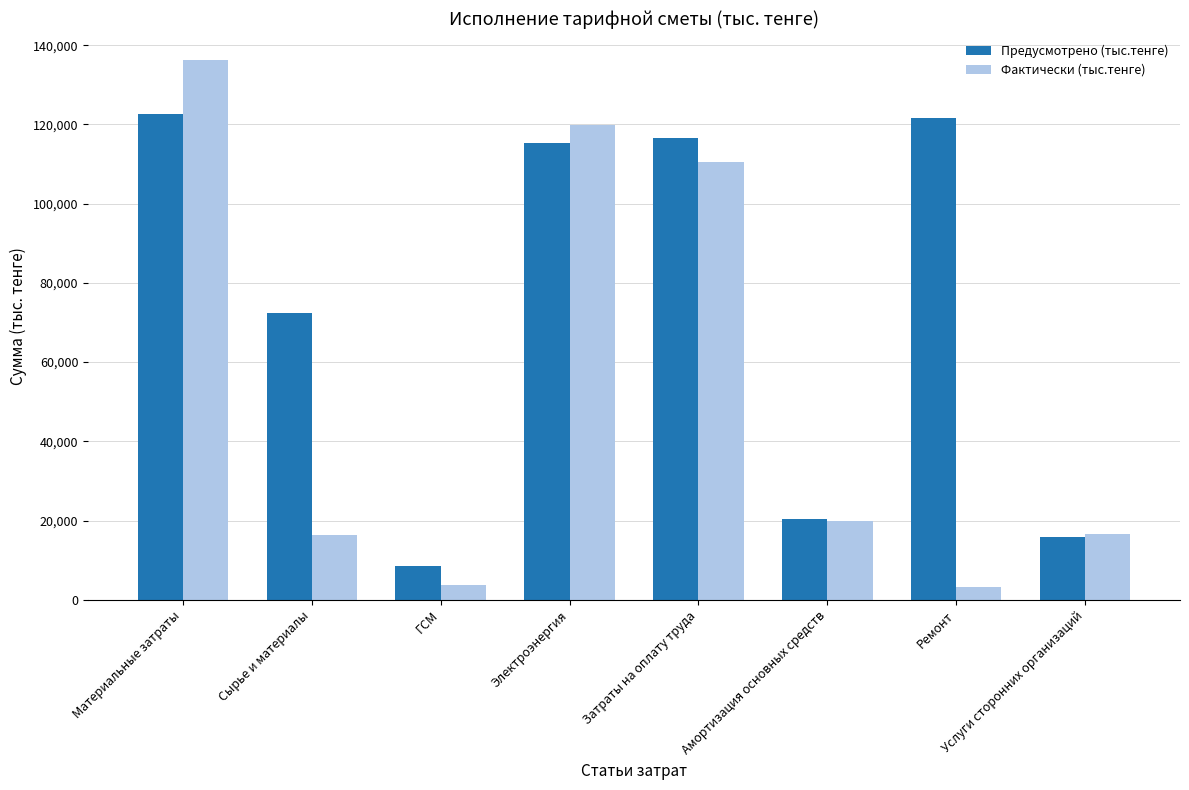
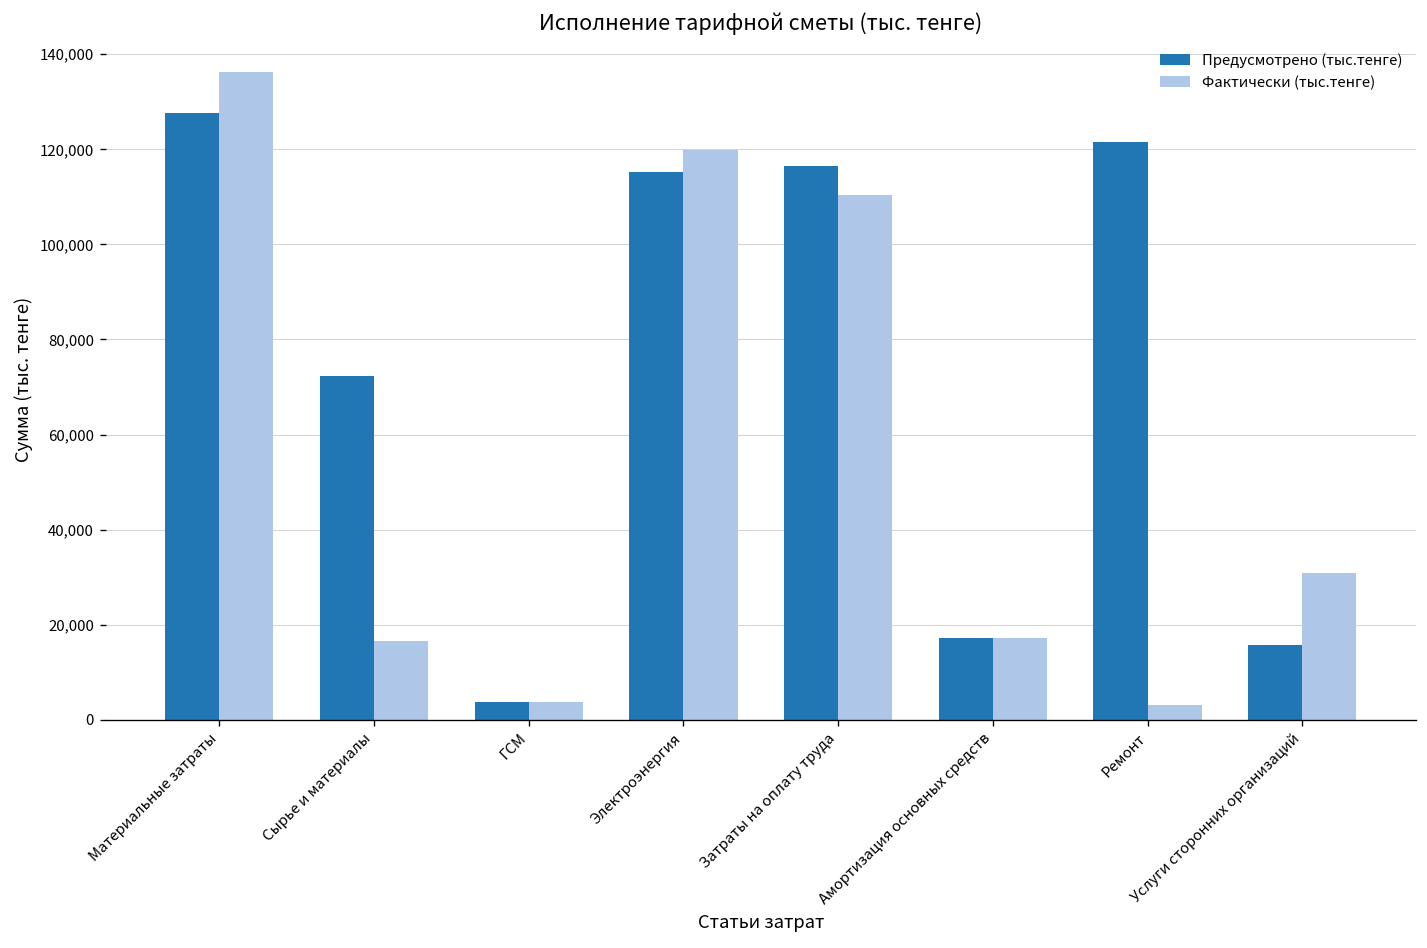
Предусмотрено (тыс.тенге), Материальные затраты: 123,000 -> 128,000
Предусмотрено (тыс.тенге), ГСМ: 9,000 -> 4,000
Предусмотрено (тыс.тенге), Амортизация основных средств: 20,000 -> 17,000
Фактически (тыс.тенге), Амортизация основных средств: 20,000 -> 17,000
Фактически (тыс.тенге), Услуги сторонних организаций: 17,000 -> 31,000
